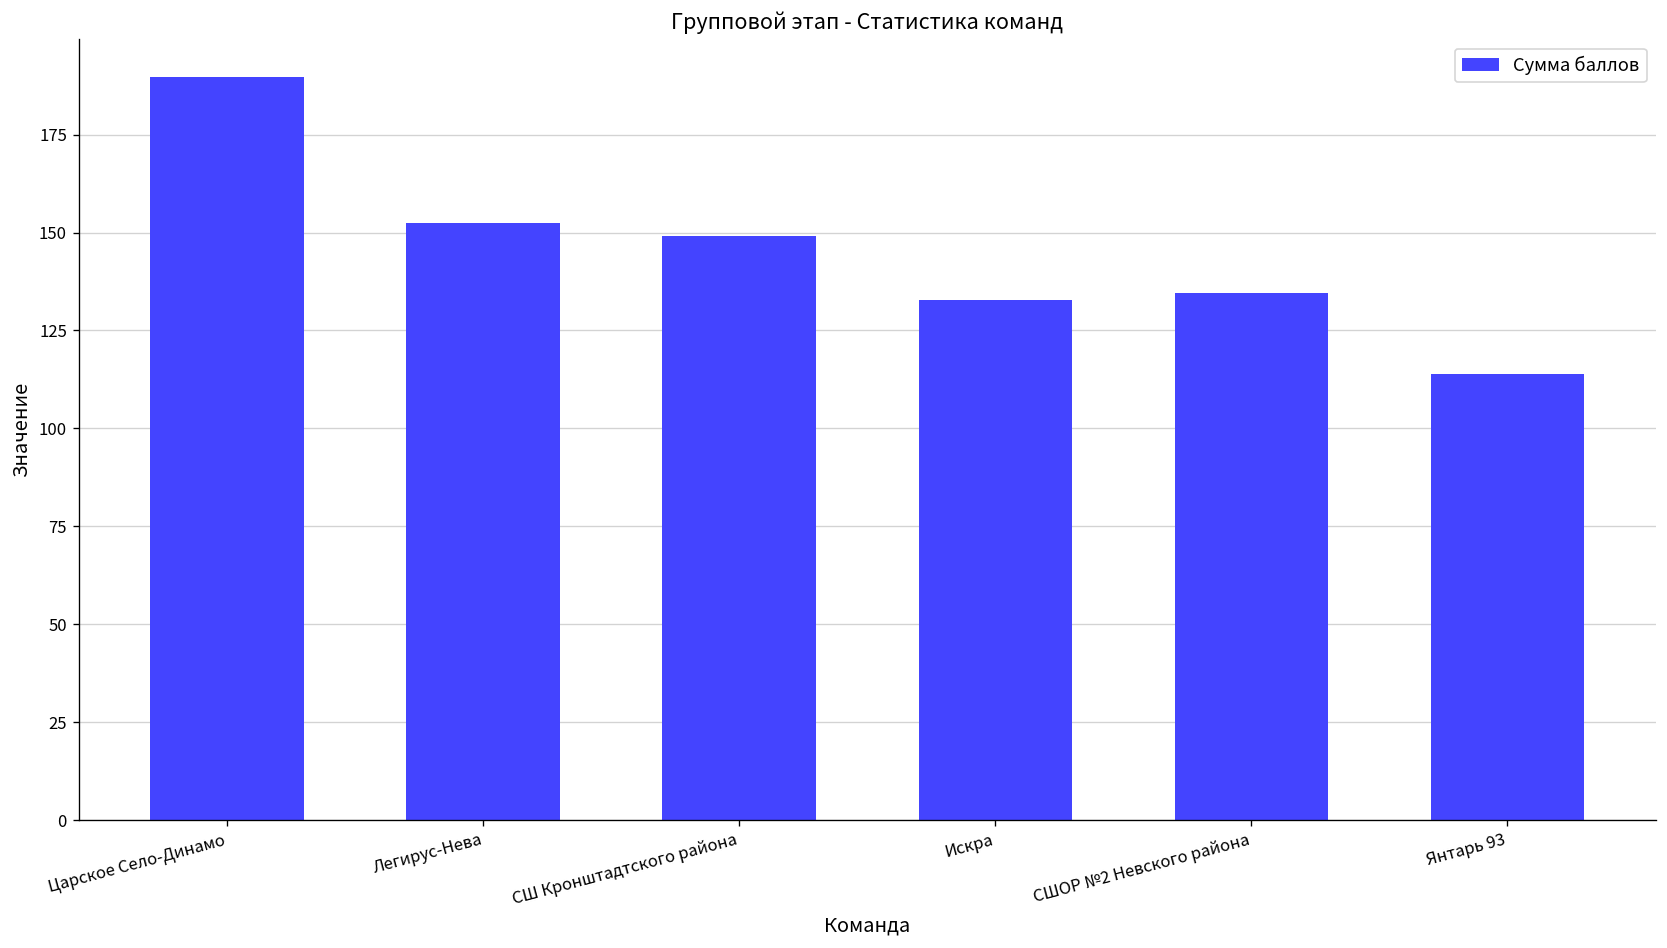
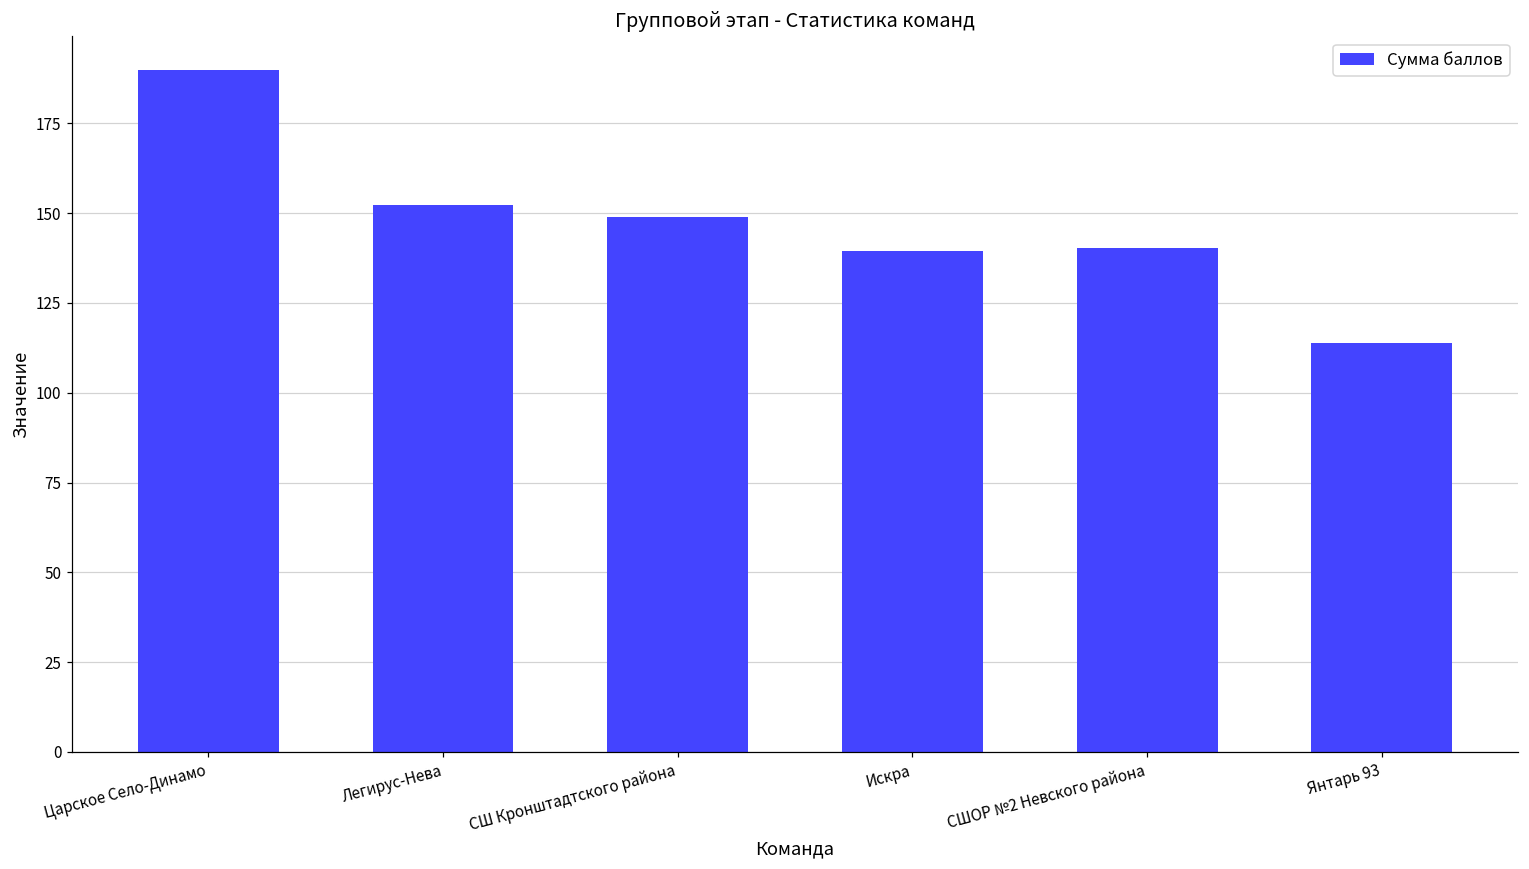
Искра: 133 -> 139
СШОР №2 Невского района: 135 -> 140
